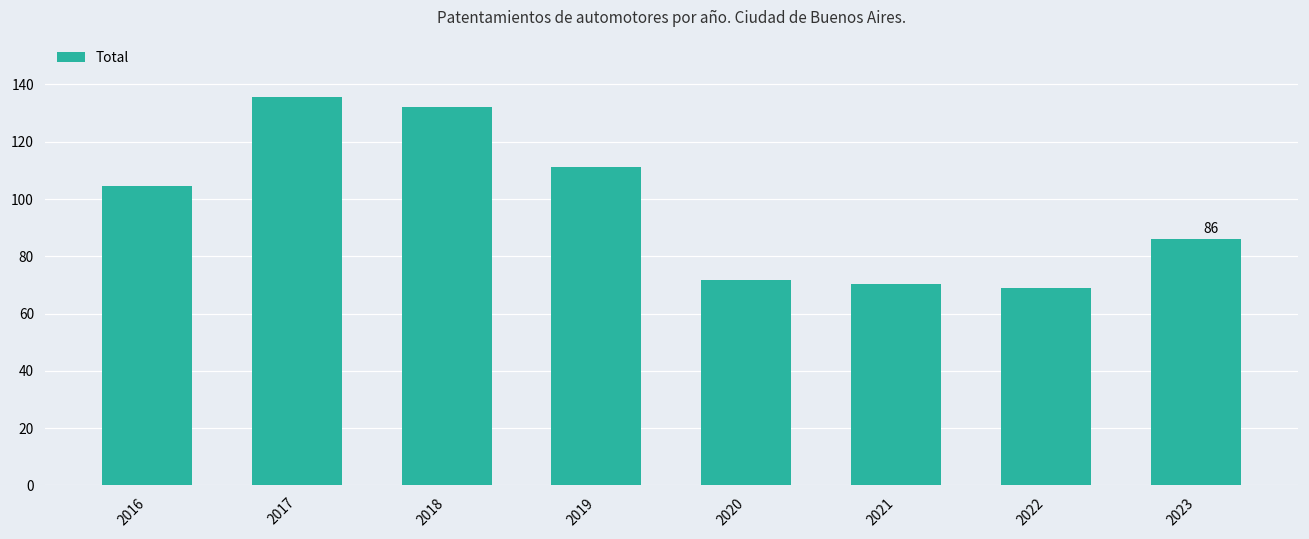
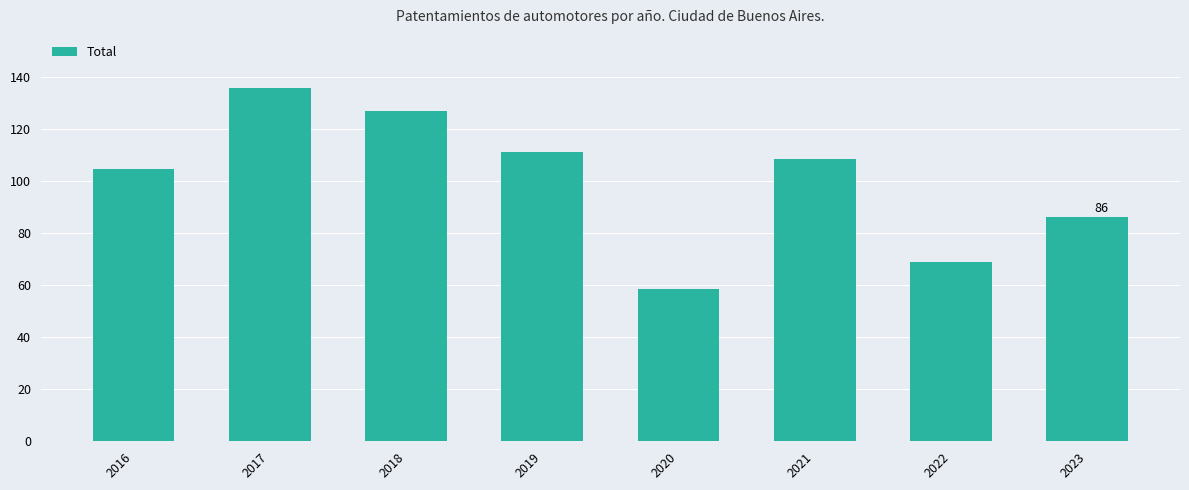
2018: 132 -> 127
2020: 72 -> 58
2021: 70 -> 109
